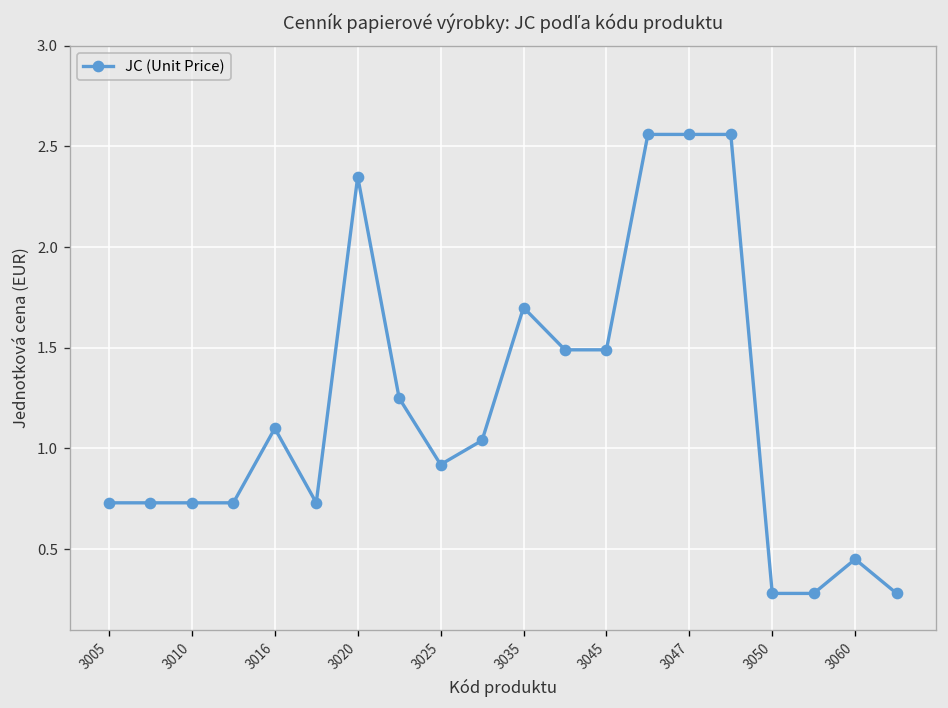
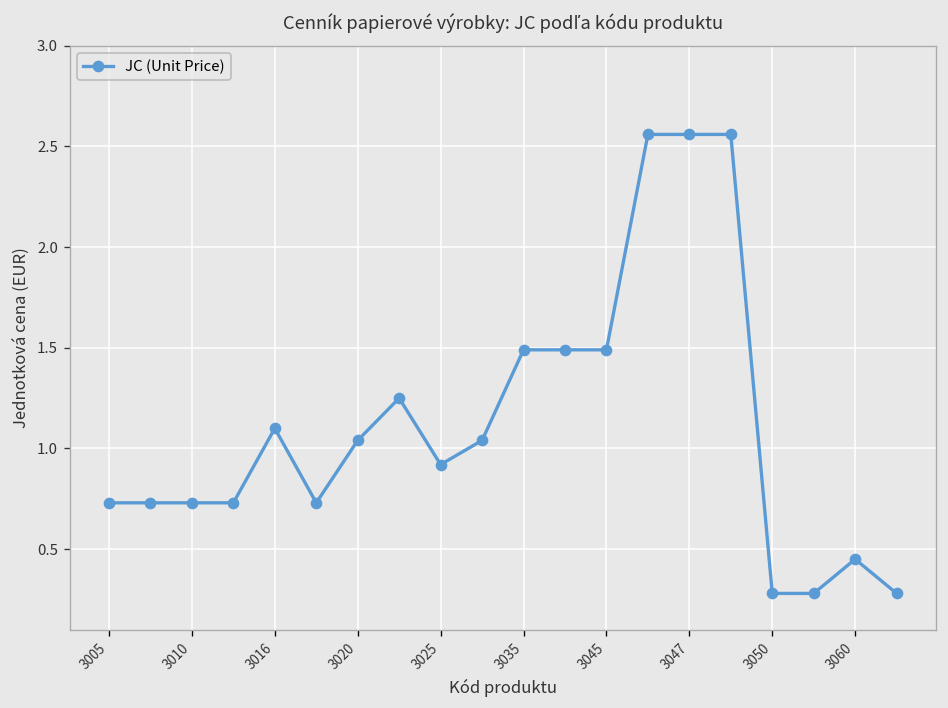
3020: 2.35 -> 1.04
3035: 1.70 -> 1.49
